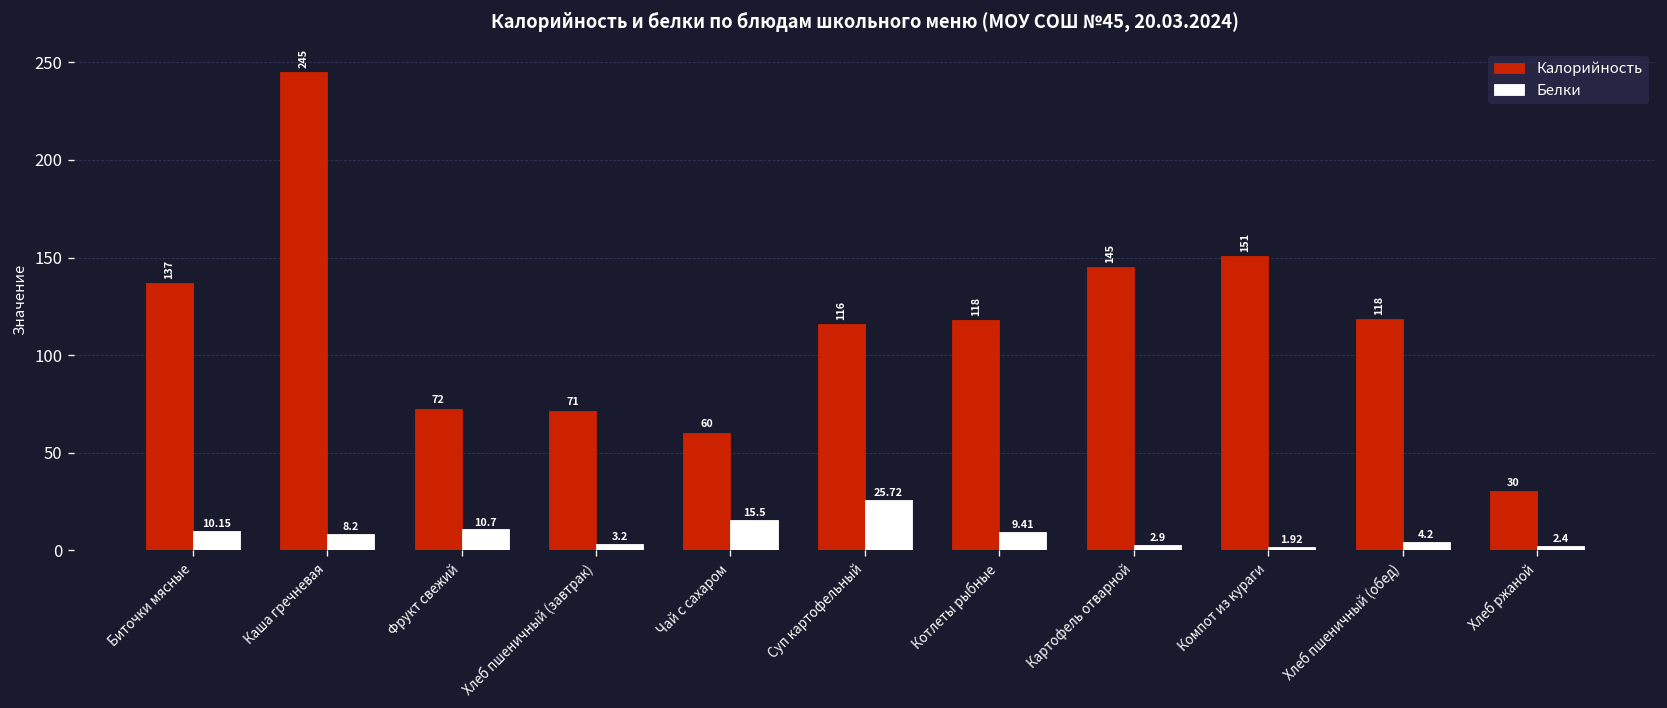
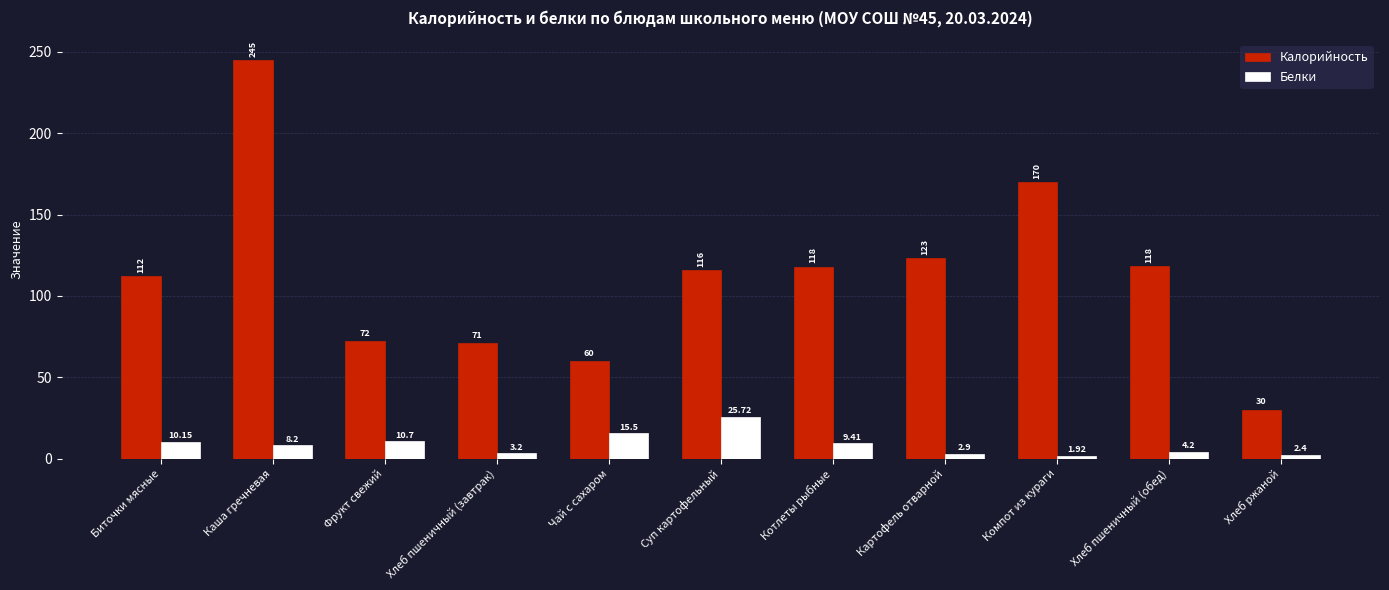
Калорийность, Биточки мясные: 137 -> 112
Калорийность, Картофель отварной: 145 -> 123
Калорийность, Компот из кураги: 151 -> 170
